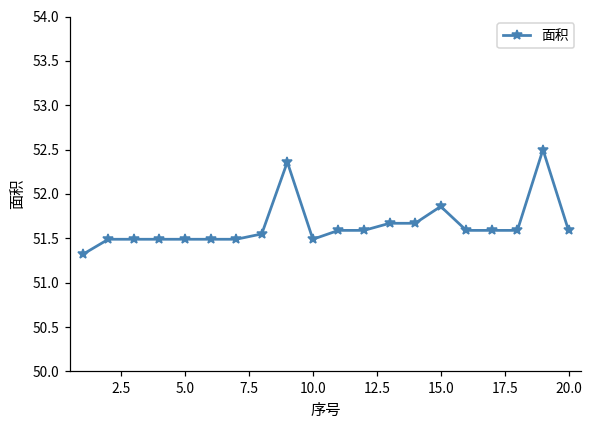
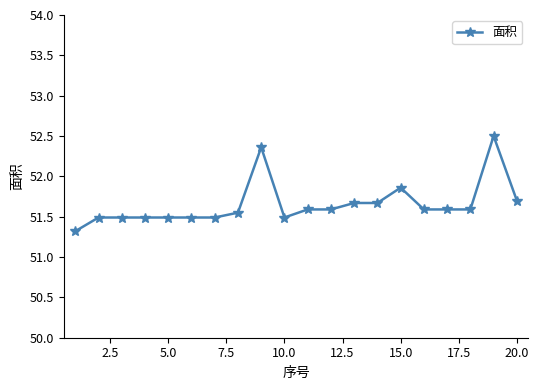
20.0: 51.6 -> 51.7
